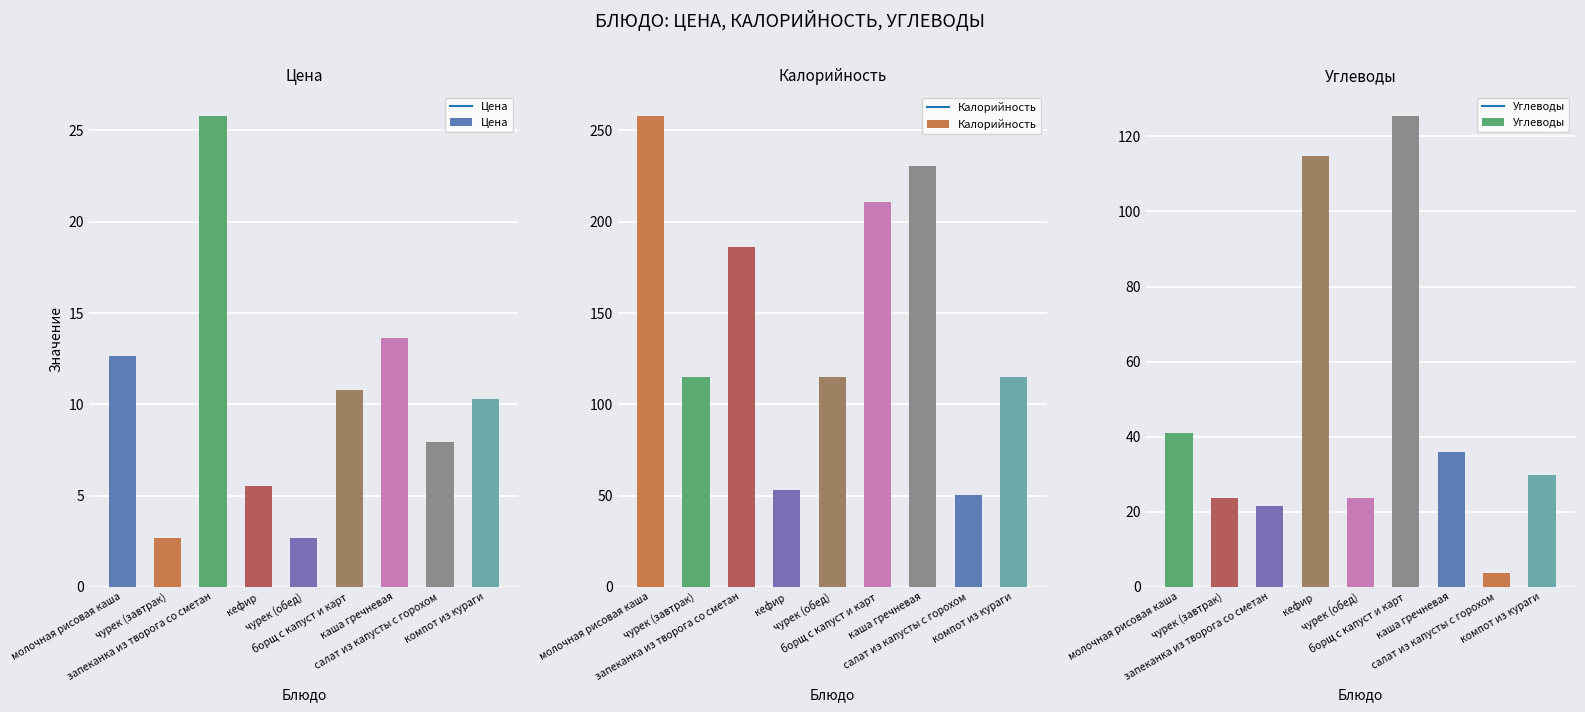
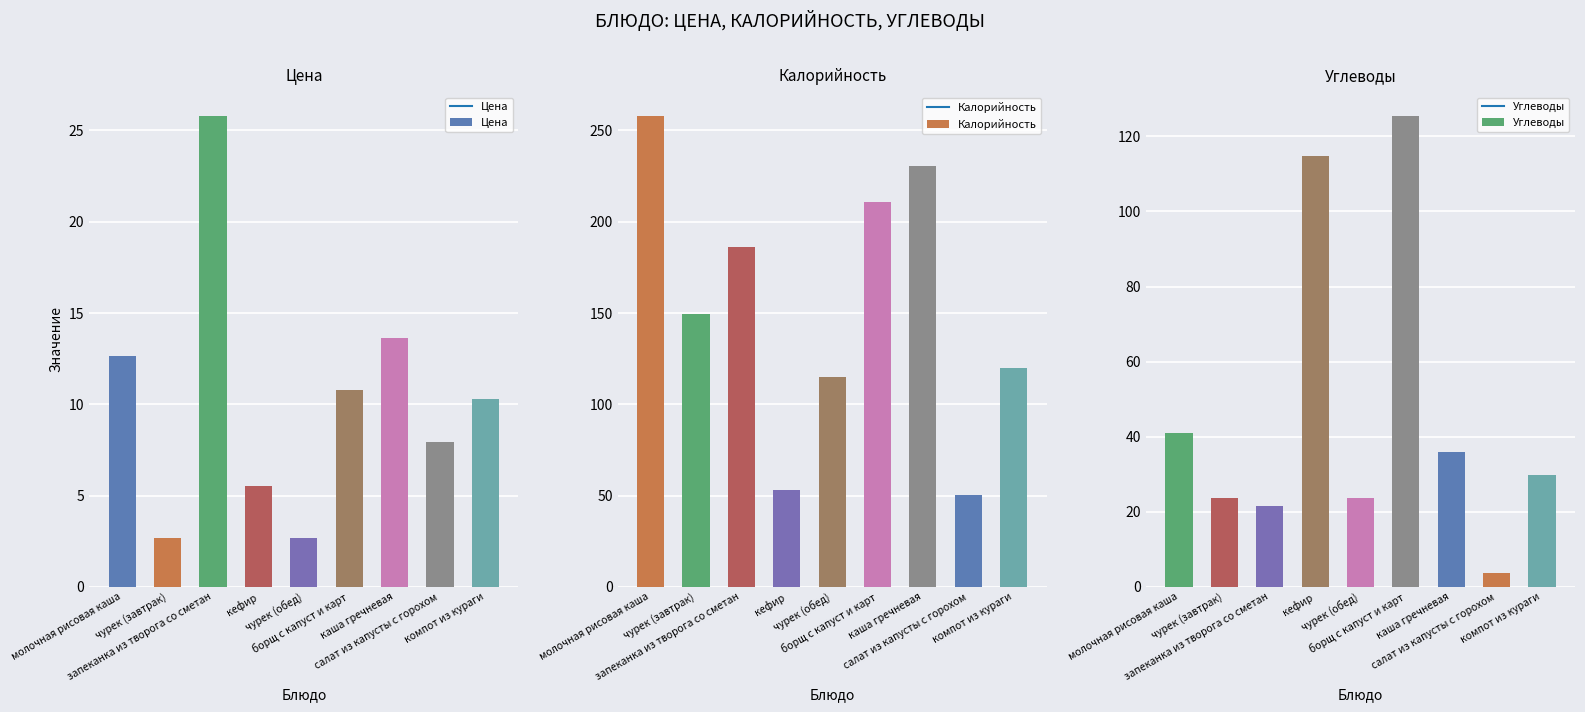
Калорийность, чурек (завтрак): 115 -> 149
Калорийность, компот из кураги: 115 -> 120
